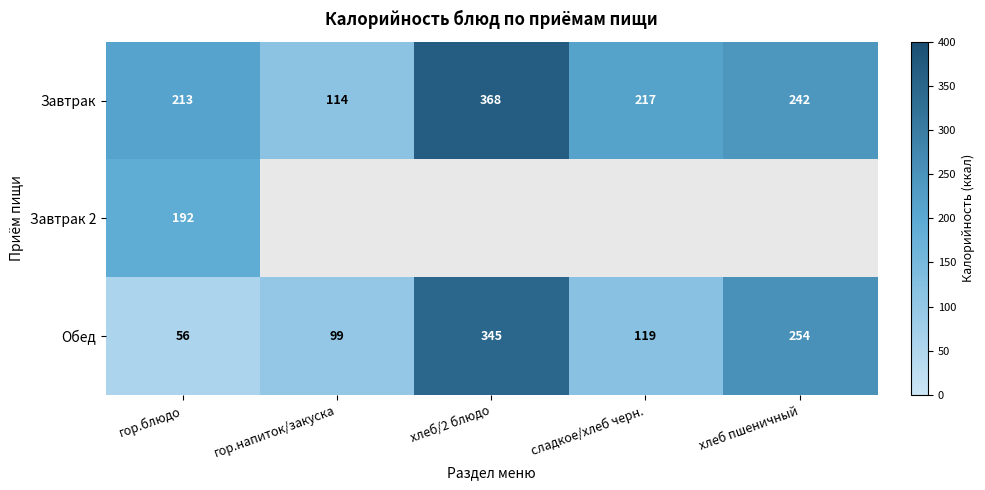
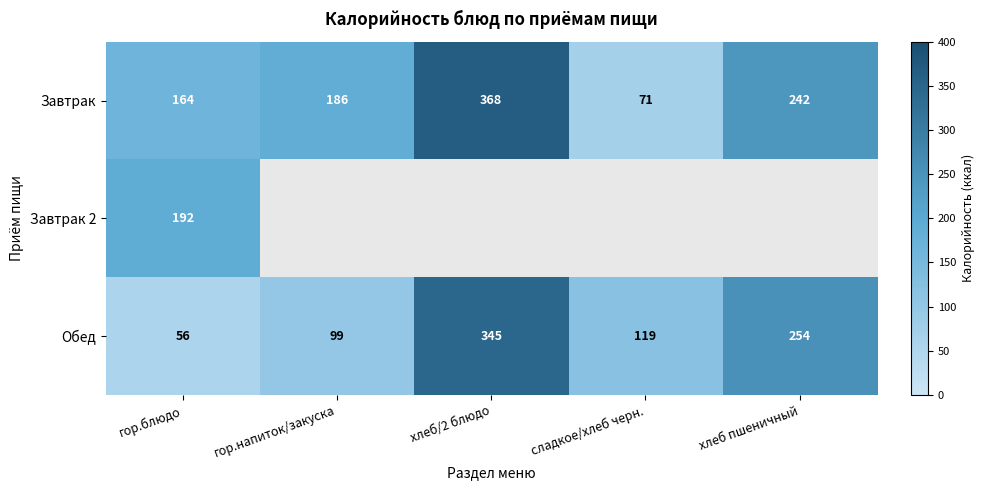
Завтрак, гор.блюдо: 213 -> 164
Завтрак, гор.напиток/закуска: 114 -> 186
Завтрак, сладкое/хлеб черн.: 217 -> 71
